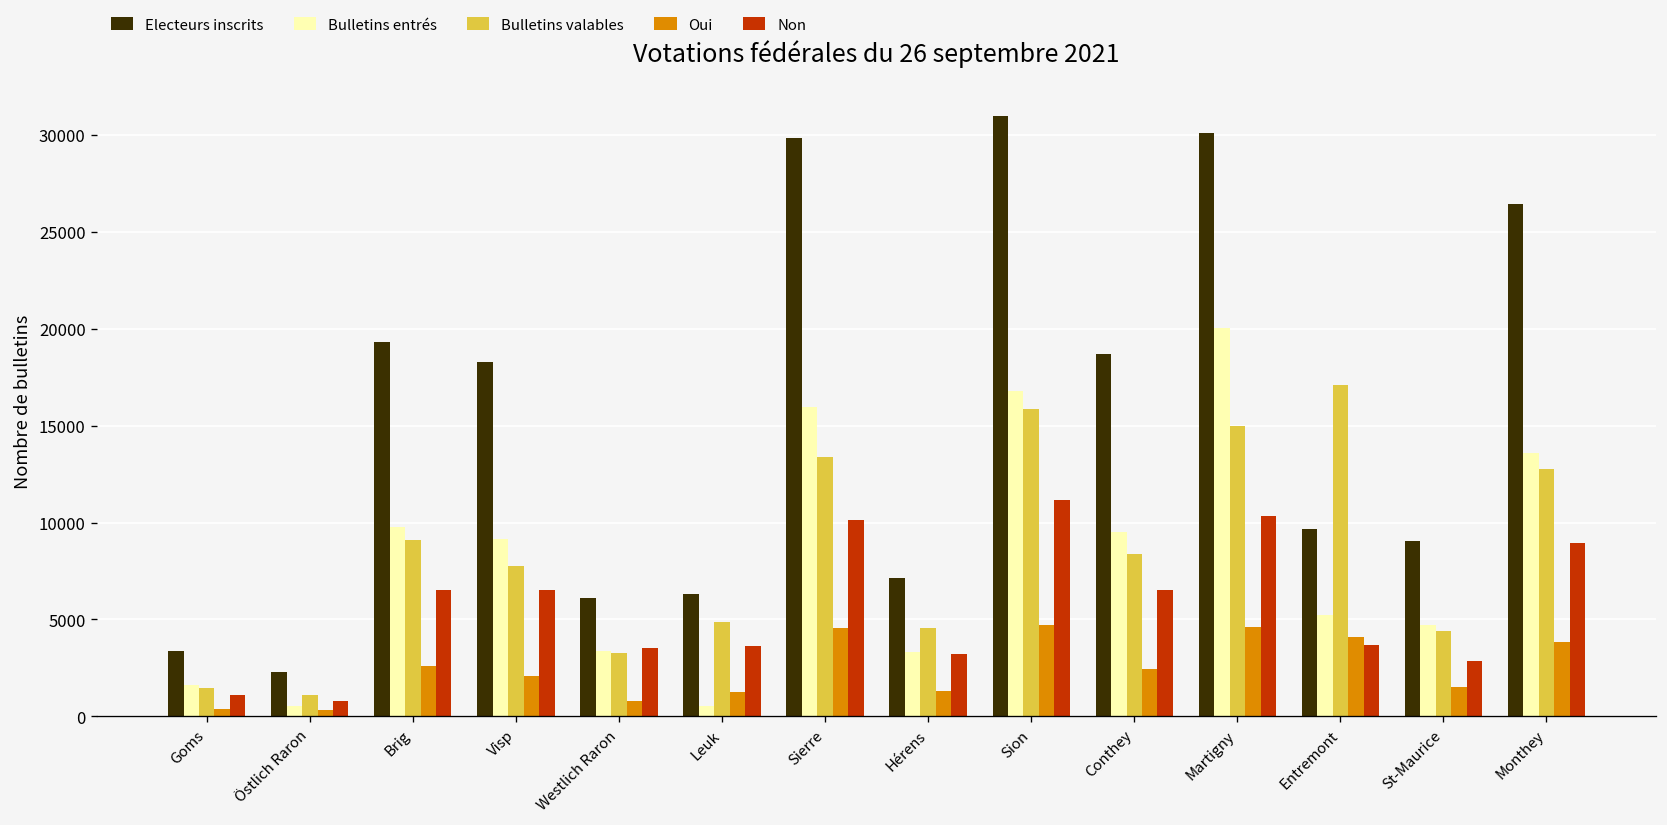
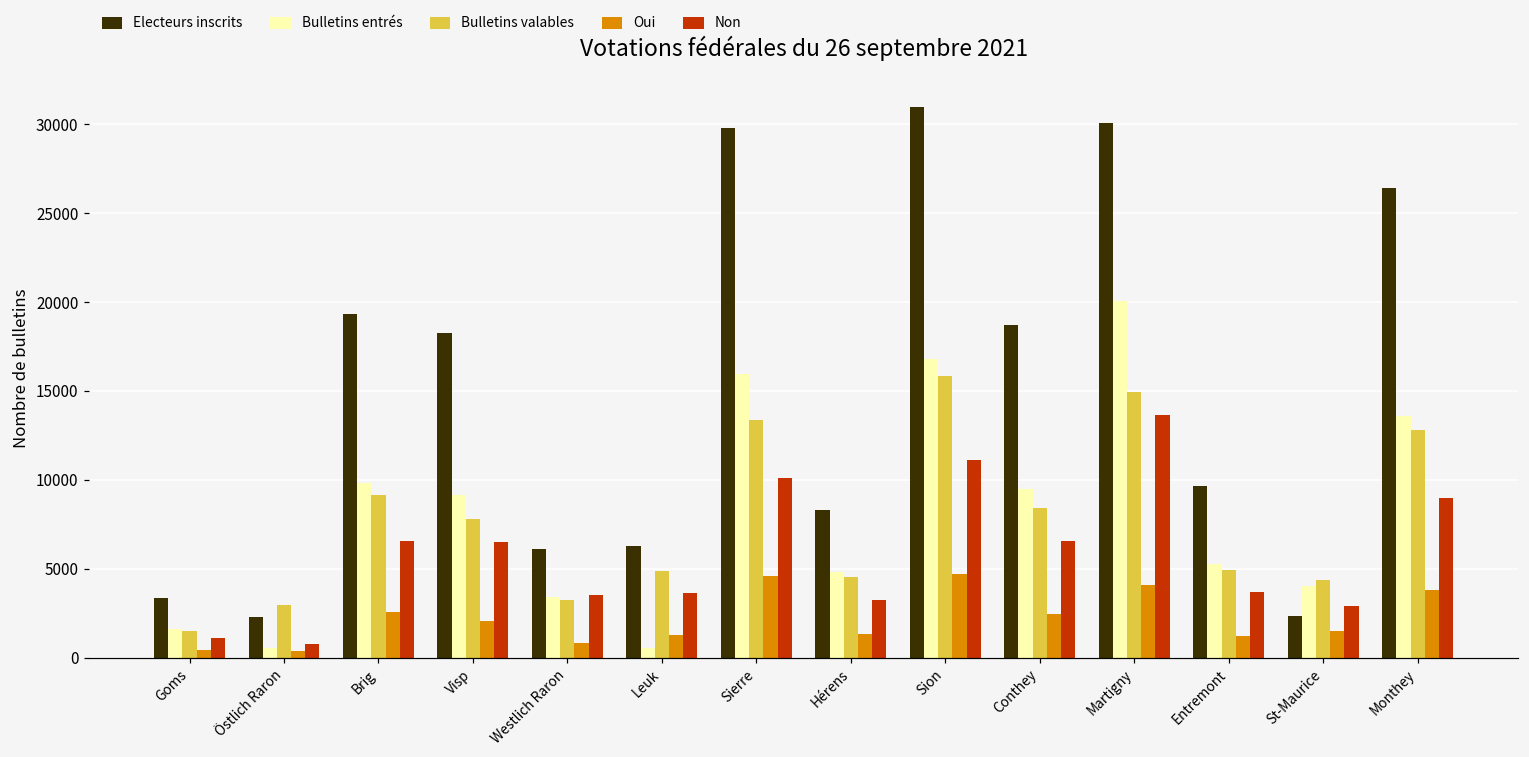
Bulletins valables, Östlich Raron: 1100 -> 2900
Electeurs inscrits, Hérens: 7100 -> 8300
Bulletins entrés, Hérens: 3300 -> 4800
Oui, Martigny: 4600 -> 4100
Non, Martigny: 10400 -> 13600
Bulletins valables, Entremont: 17100 -> 4900
Oui, Entremont: 4100 -> 1200
Electeurs inscrits, St-Maurice: 9100 -> 2300
Bulletins entrés, St-Maurice: 4700 -> 4000
